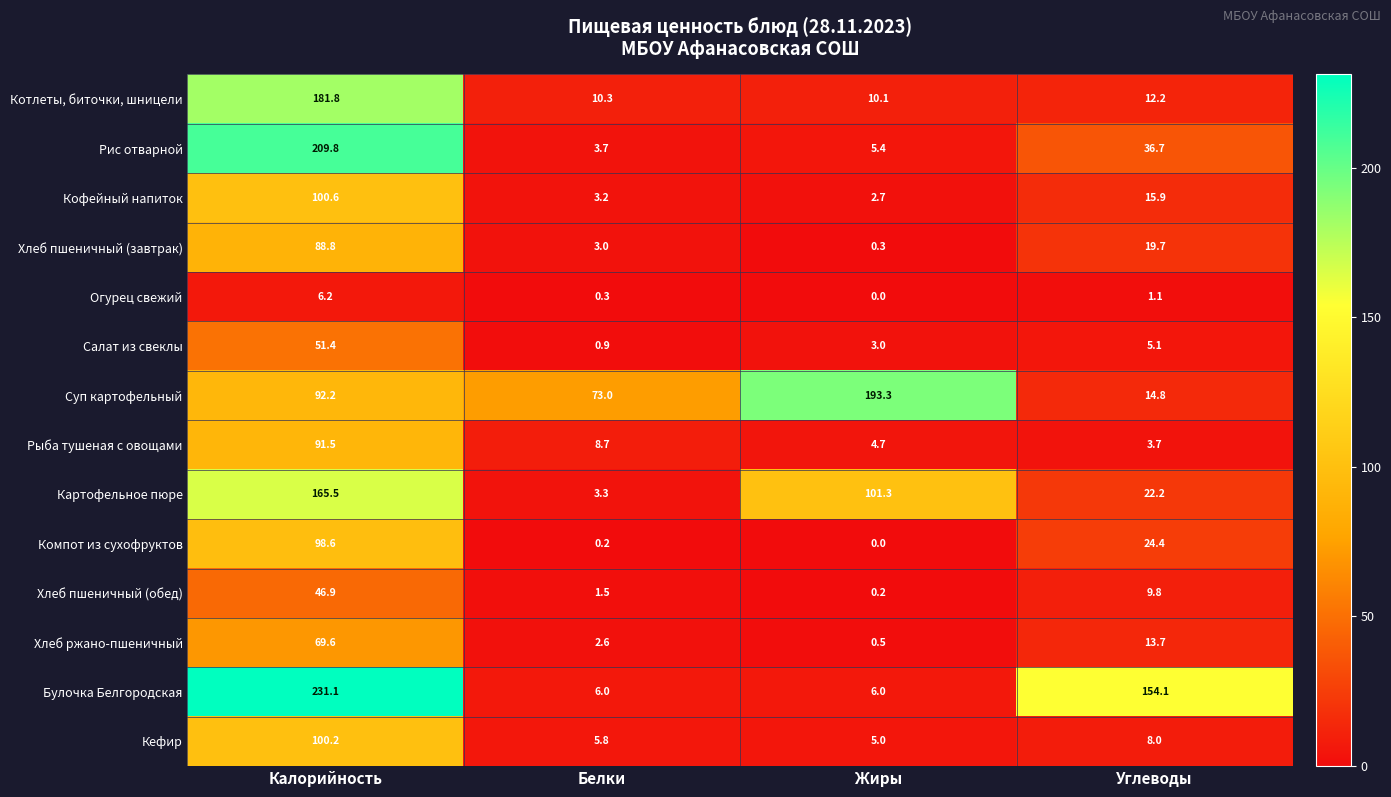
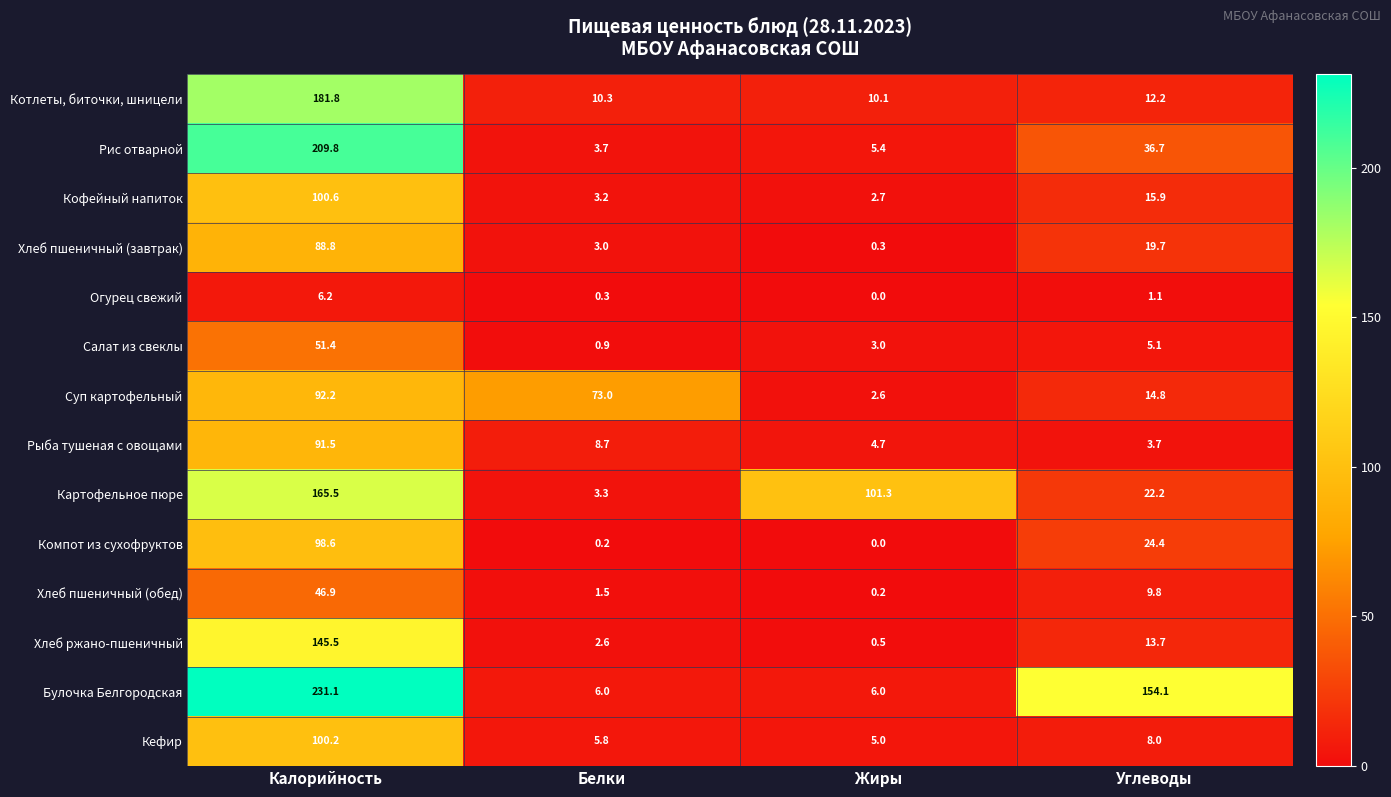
Суп картофельный, Жиры: 193.3 -> 2.6
Хлеб ржано-пшеничный, Калорийность: 69.6 -> 145.5
